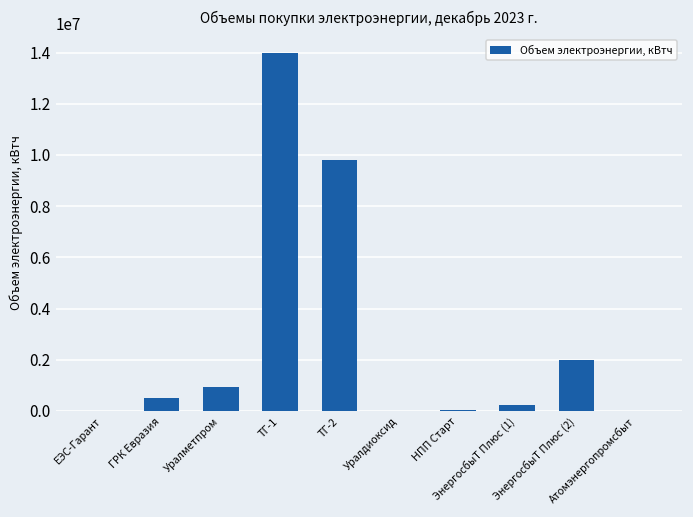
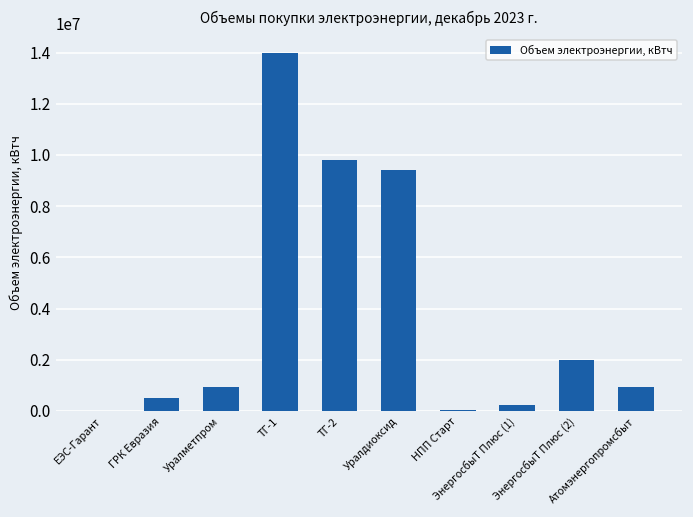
Уралдиоксид: 0 -> 9400000
Атомэнергопромсбыт: 0 -> 900000
